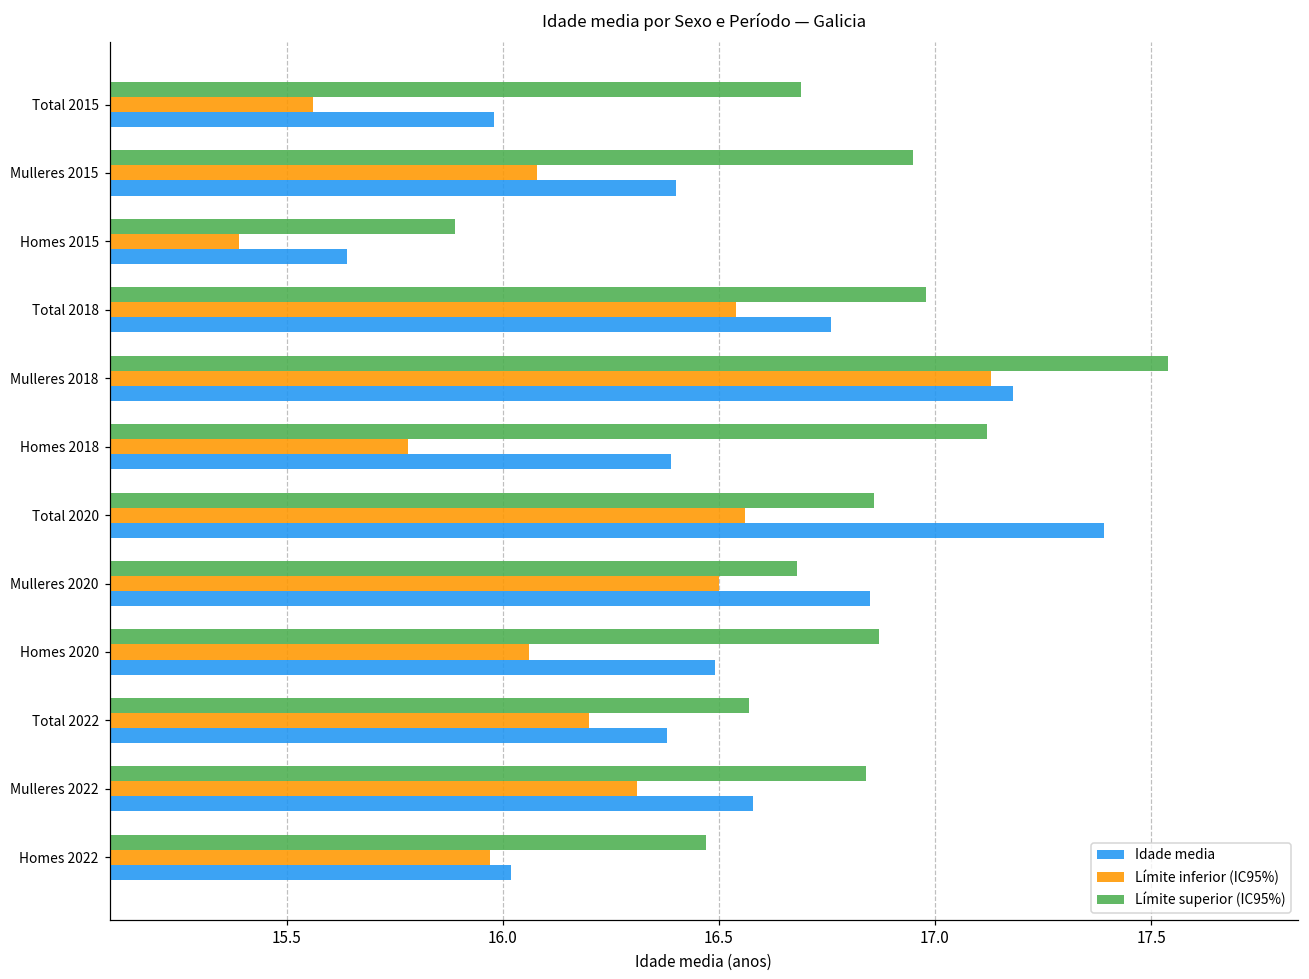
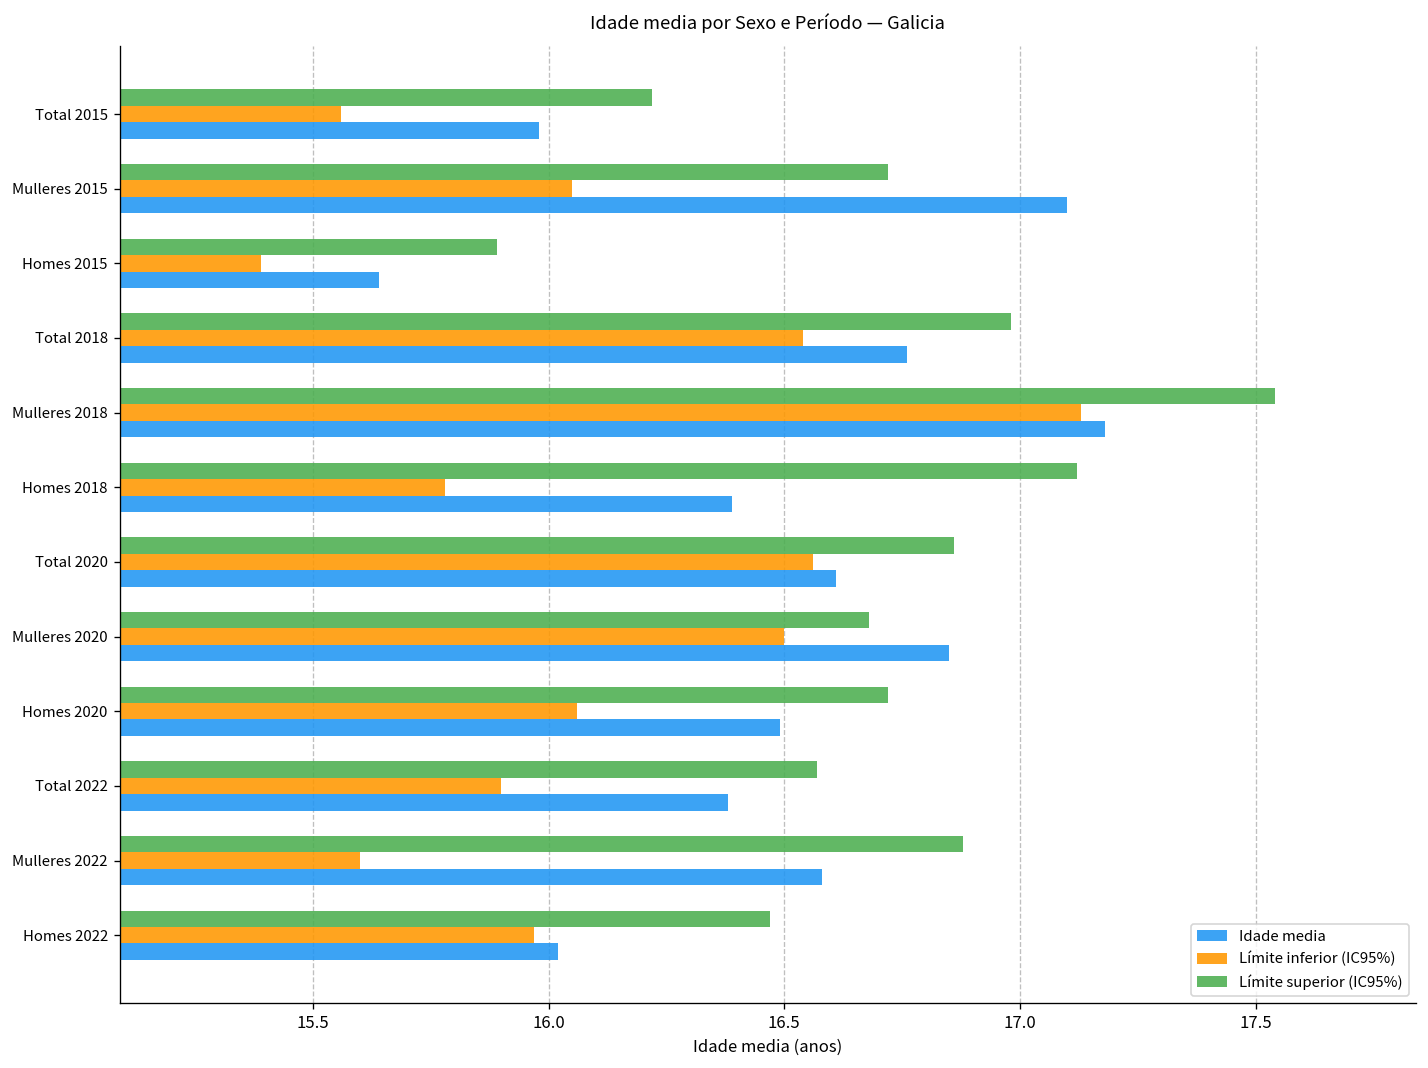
Límite superior (IC95%), Total 2015: 16.69 -> 16.22
Límite superior (IC95%), Mulleres 2015: 16.95 -> 16.72
Límite inferior (IC95%), Mulleres 2015: 16.08 -> 16.05
Idade media, Mulleres 2015: 16.4 -> 17.1
Idade media, Total 2020: 17.39 -> 16.61
Límite superior (IC95%), Homes 2020: 16.87 -> 16.72
Límite inferior (IC95%), Total 2022: 16.2 -> 15.9
Límite superior (IC95%), Mulleres 2022: 16.84 -> 16.88
Límite inferior (IC95%), Mulleres 2022: 16.31 -> 15.60
